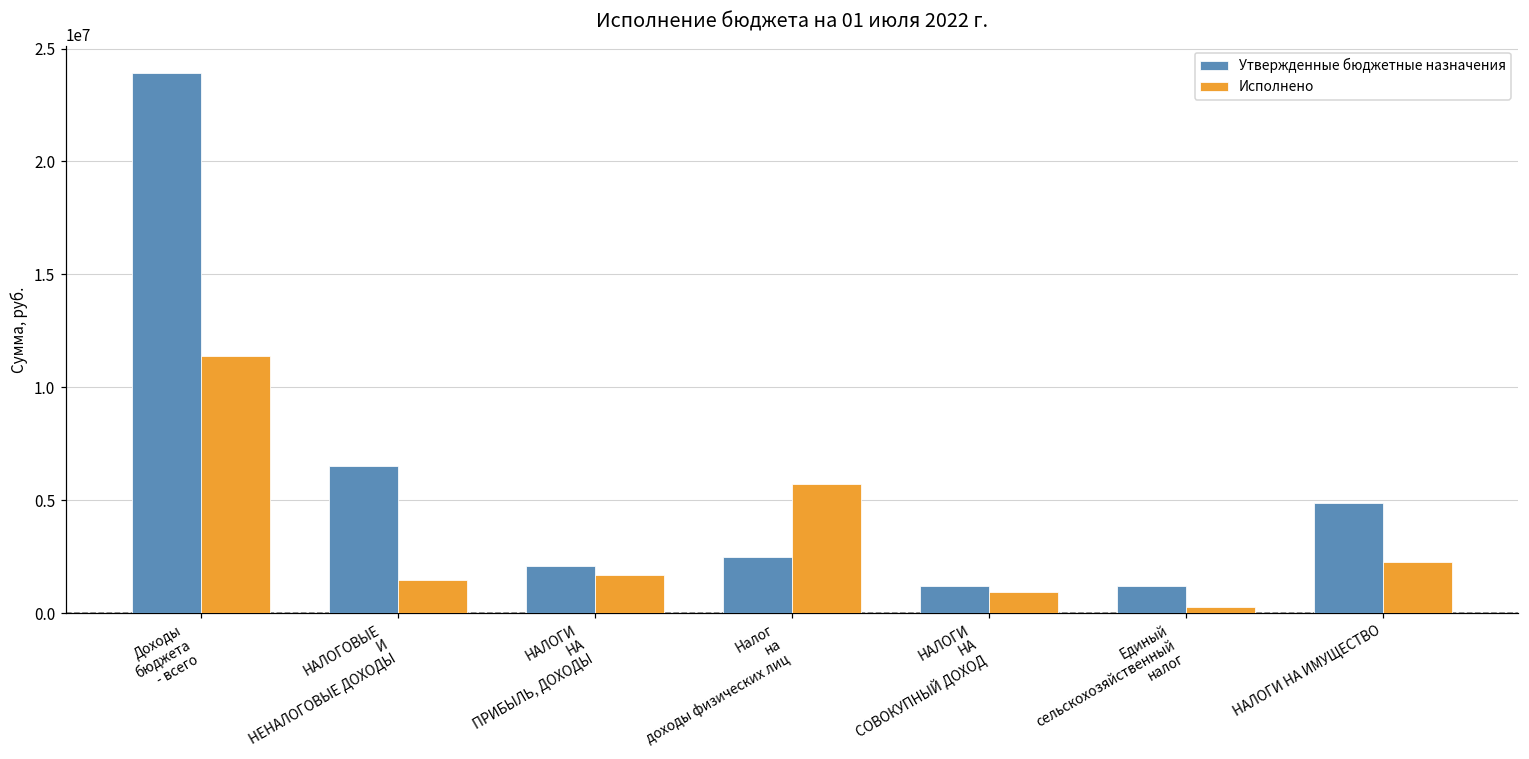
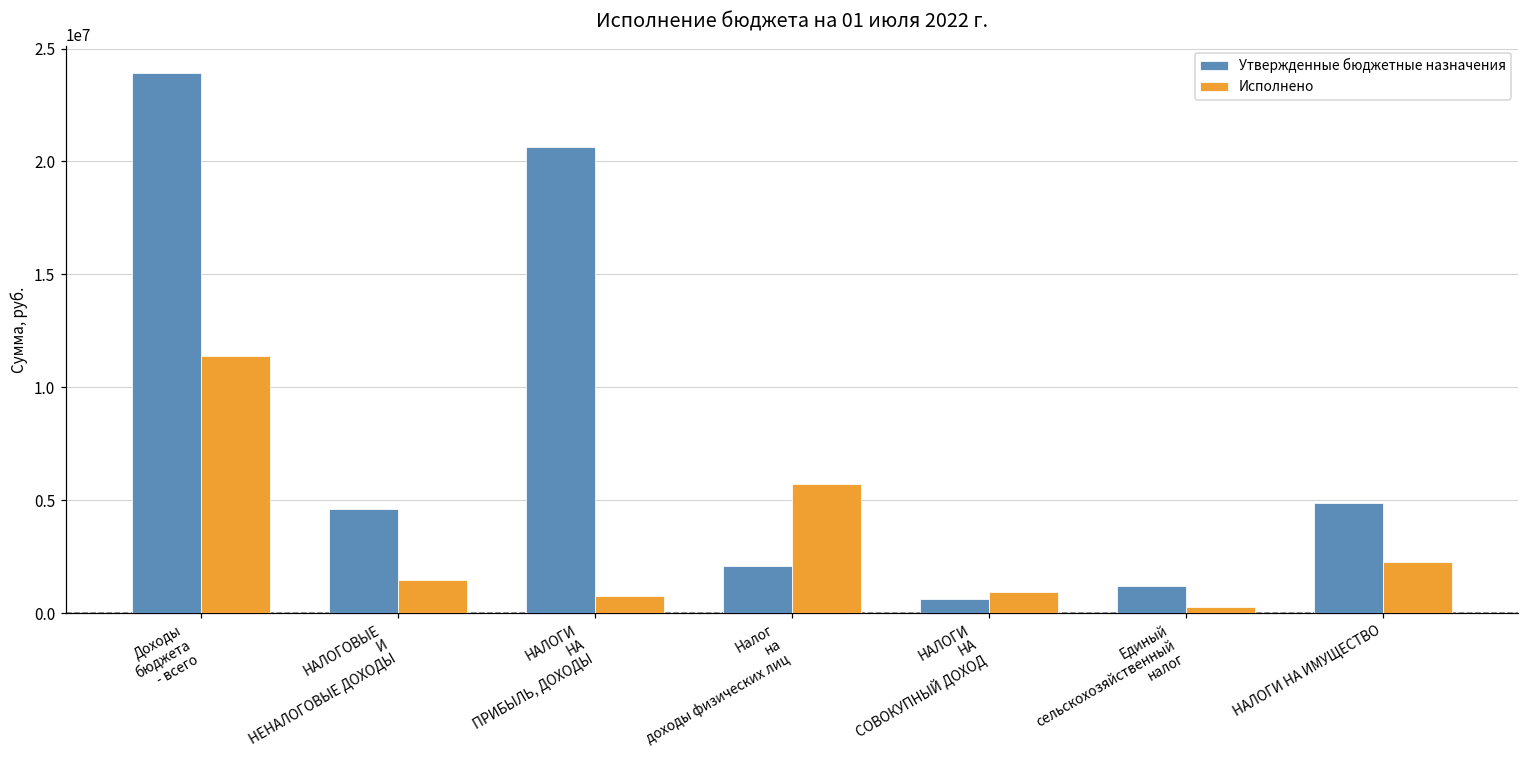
Утвержденные бюджетные назначения, НАЛОГОВЫЕ И НЕНАЛОГОВЫЕ ДОХОДЫ: 6500000 -> 4600000
Утвержденные бюджетные назначения, НАЛОГИ НА ПРИБЫЛЬ, ДОХОДЫ: 2100000 -> 20700000
Исполнено, НАЛОГИ НА ПРИБЫЛЬ, ДОХОДЫ: 1700000 -> 800000
Утвержденные бюджетные назначения, Налог на доходы физических лиц: 2500000 -> 2100000
Утвержденные бюджетные назначения, НАЛОГИ НА СОВОКУПНЫЙ ДОХОД: 1200000 -> 600000
